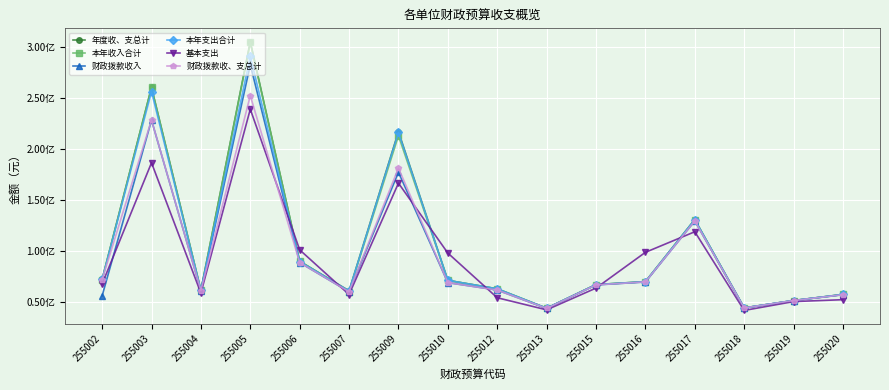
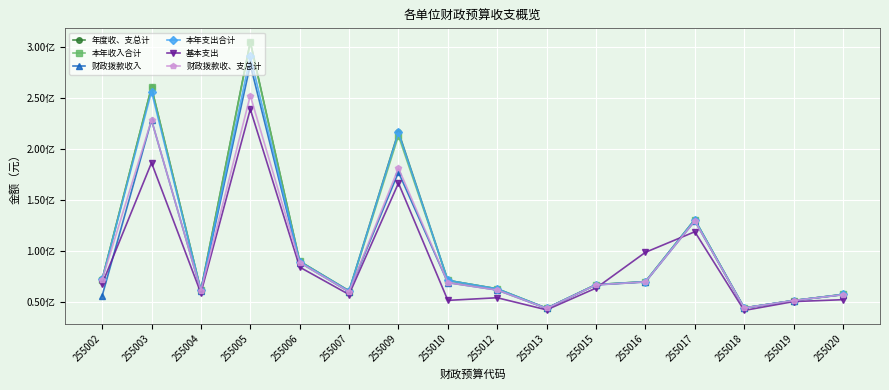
基本支出, 255006: 1.01亿 -> 0.84亿
基本支出, 255010: 0.98亿 -> 0.52亿
